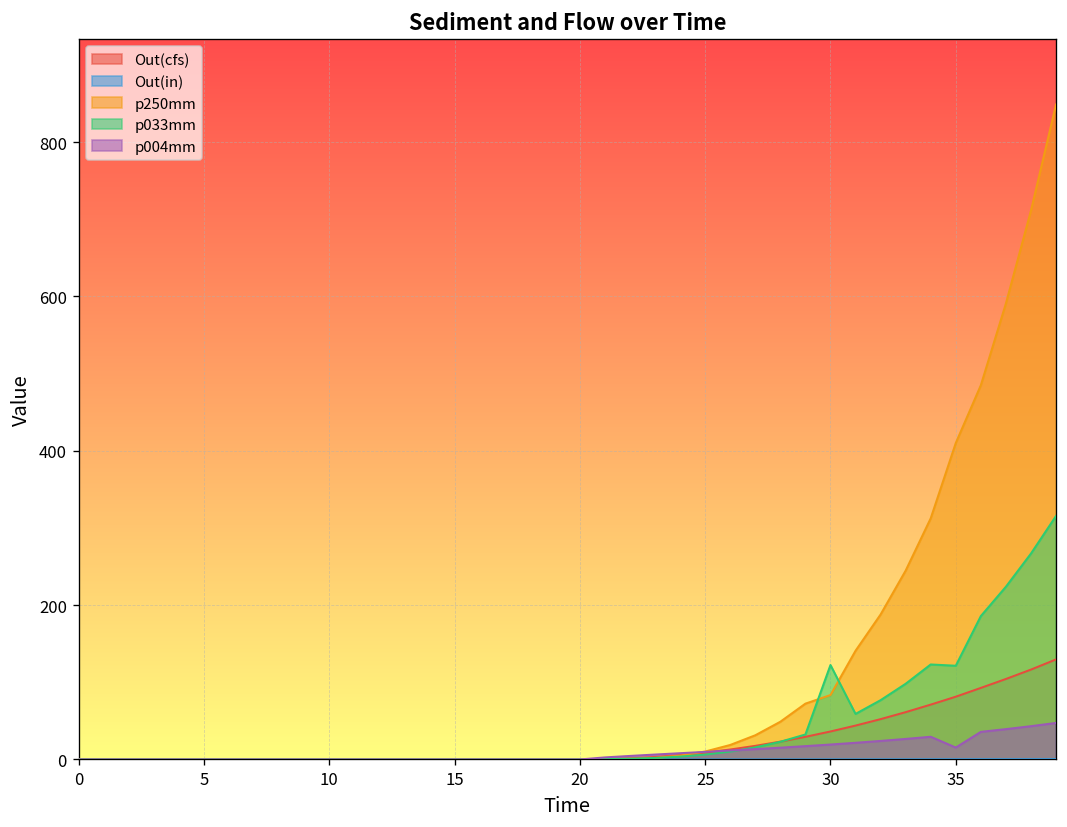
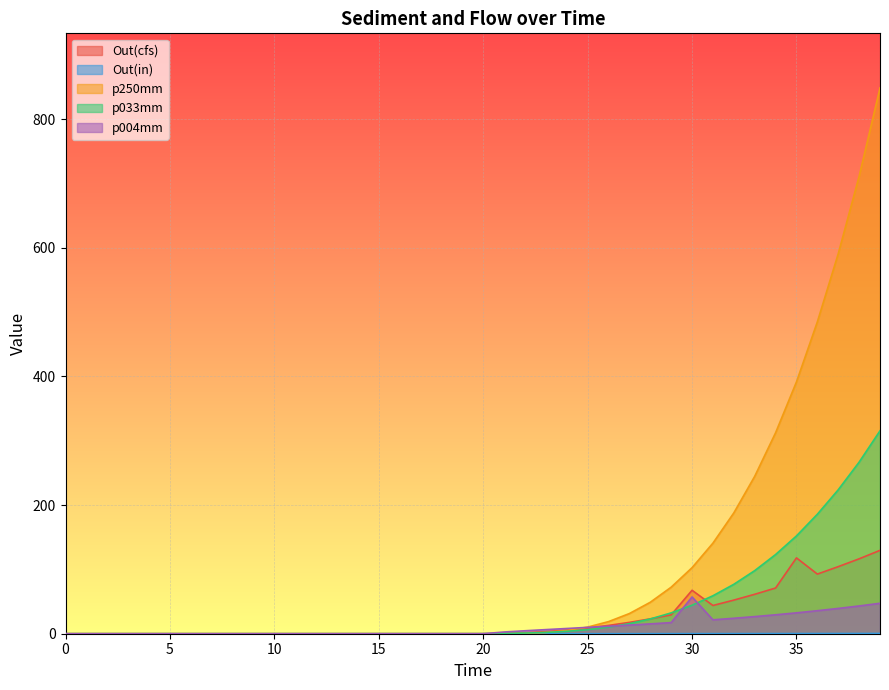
Out(cfs), 30: 40 -> 70
p250mm, 30: 80 -> 100
p033mm, 30: 120 -> 40
p004mm, 30: 20 -> 60
Out(cfs), 35: 80 -> 120
p250mm, 35: 410 -> 390
p033mm, 35: 120 -> 150
p004mm, 35: 20 -> 30
